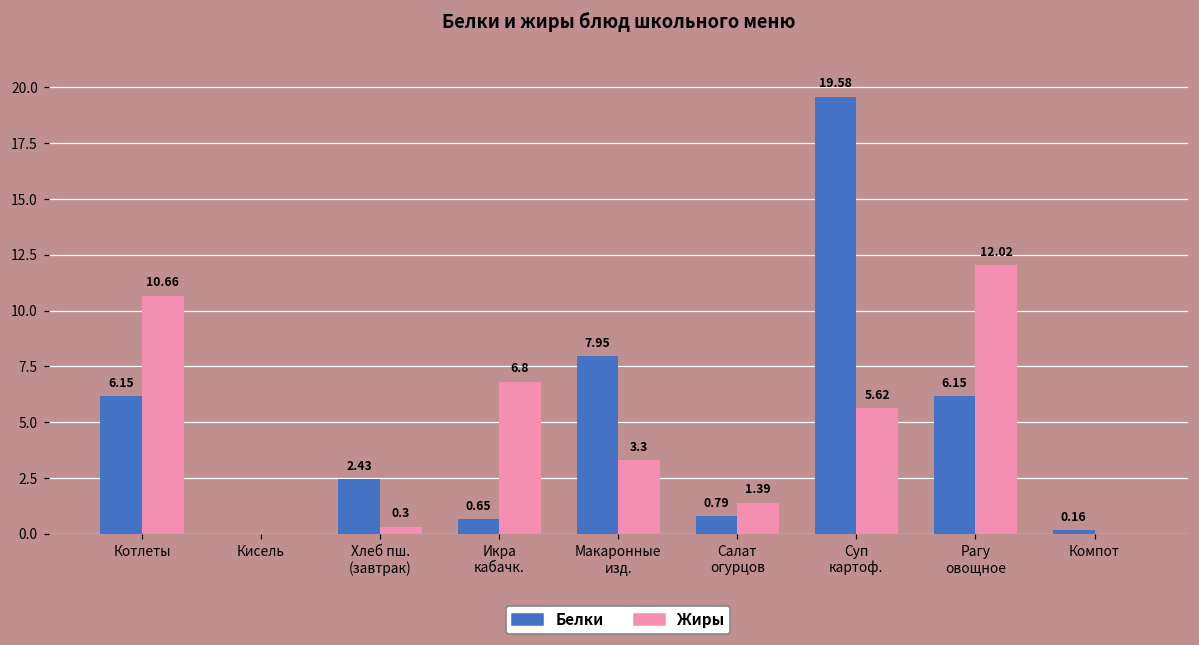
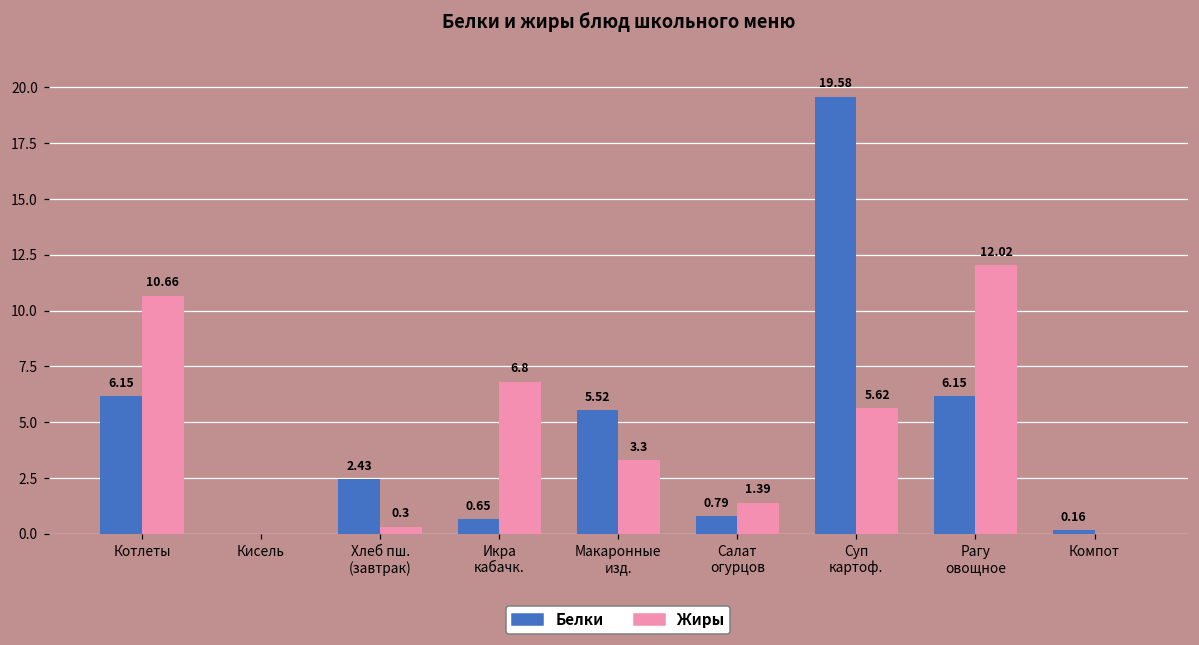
Белки, Макаронные изд.: 7.95 -> 5.52
